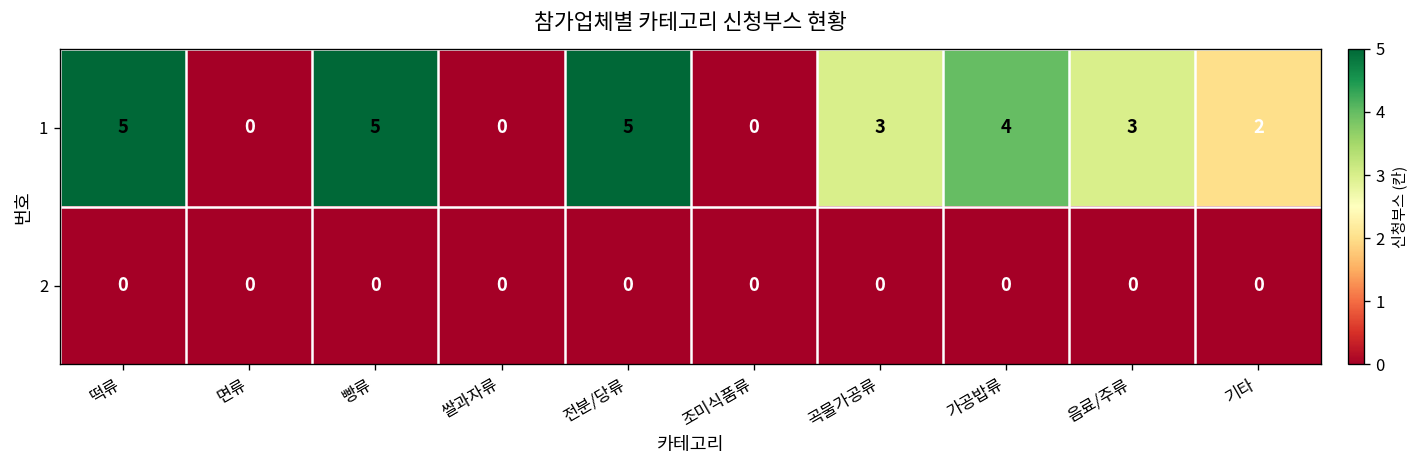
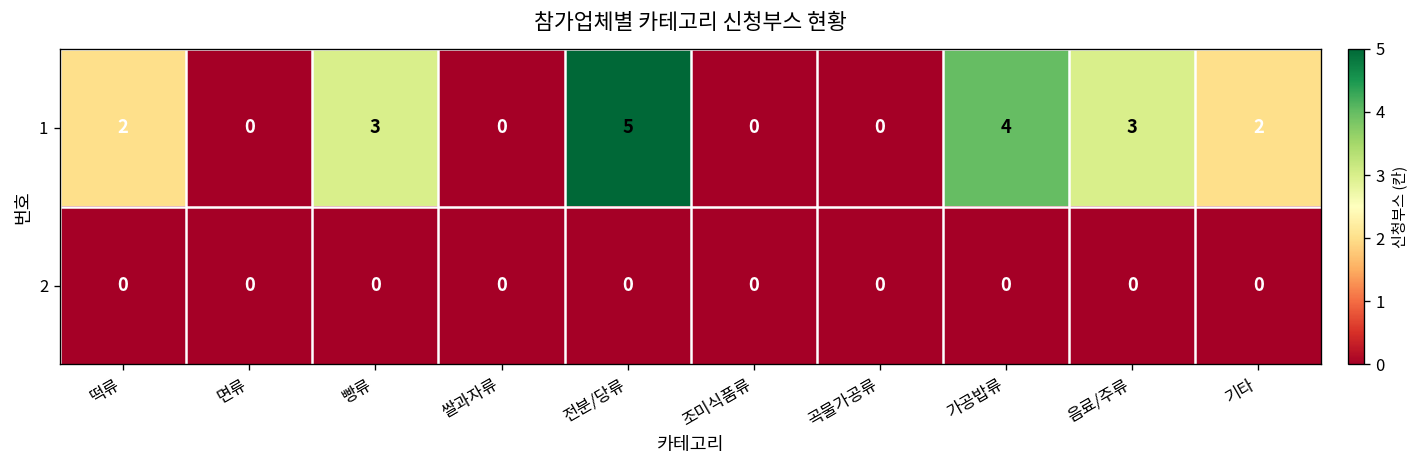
1, 떡류: 5 -> 2
1, 빵류: 5 -> 3
1, 곡물가공류: 3 -> 0
